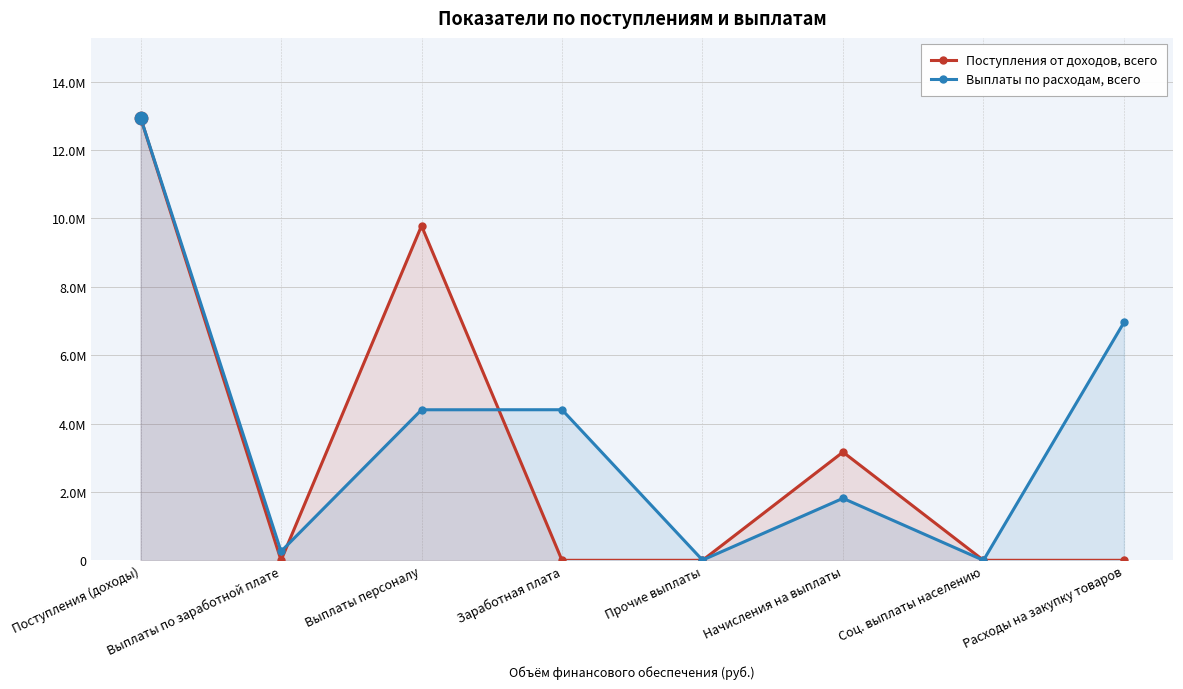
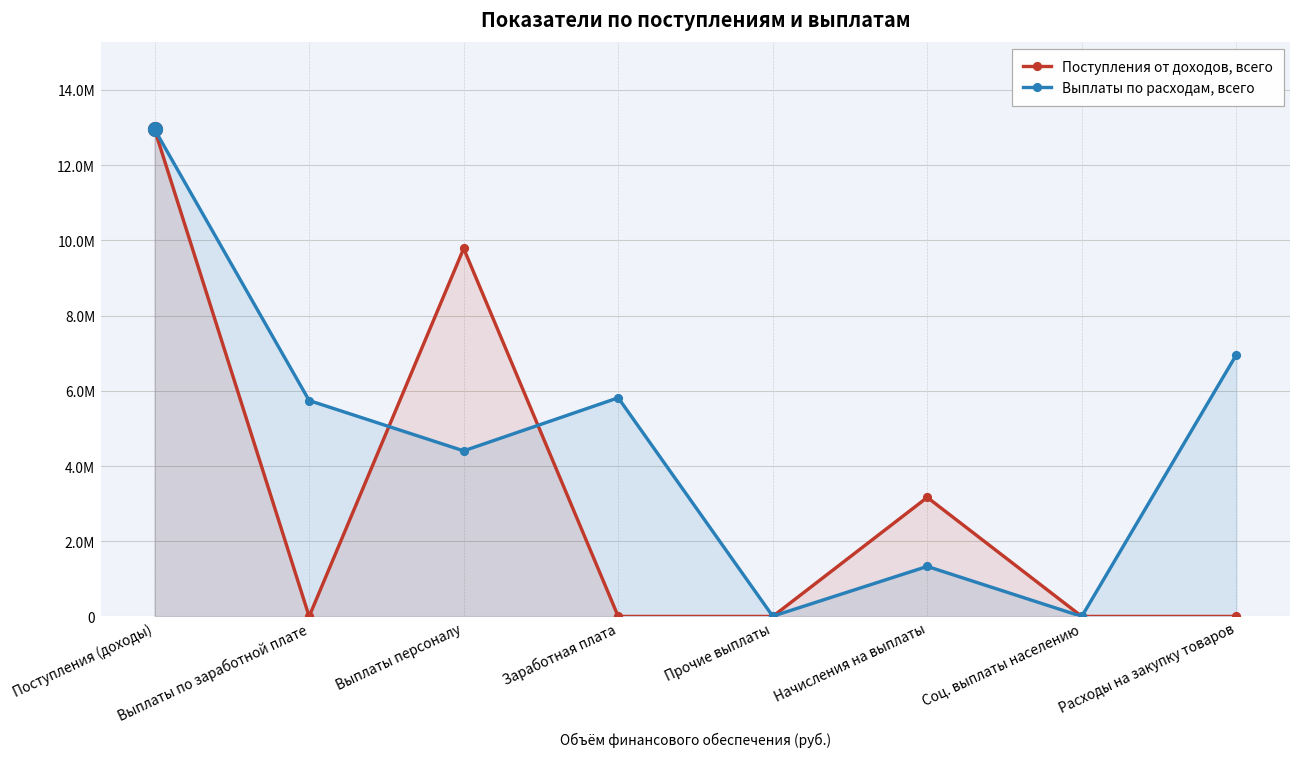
Выплаты по расходам, всего, Выплаты по заработной плате: 300000 -> 5700000
Выплаты по расходам, всего, Заработная плата: 4400000 -> 5800000
Выплаты по расходам, всего, Начисления на выплаты: 1800000 -> 1300000
